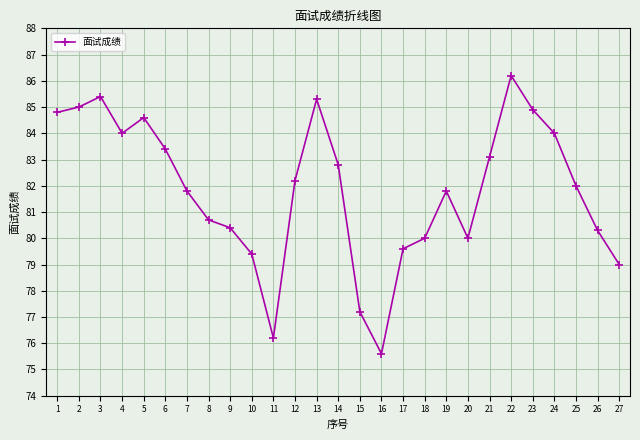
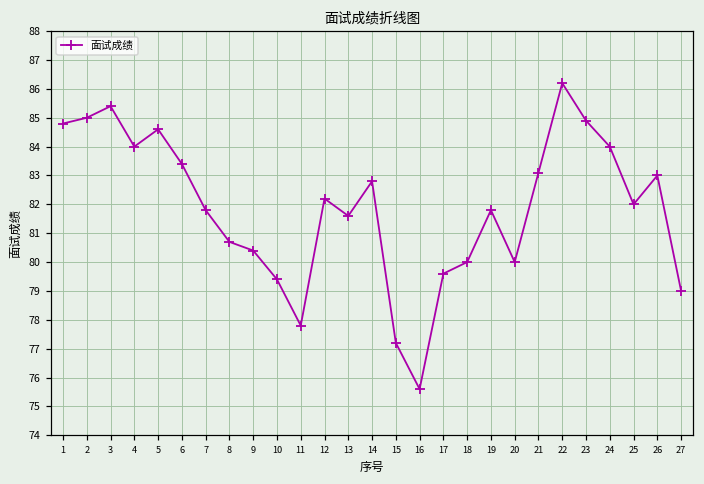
11: 76.2 -> 77.8
13: 85.3 -> 81.6
26: 80.3 -> 83.0
